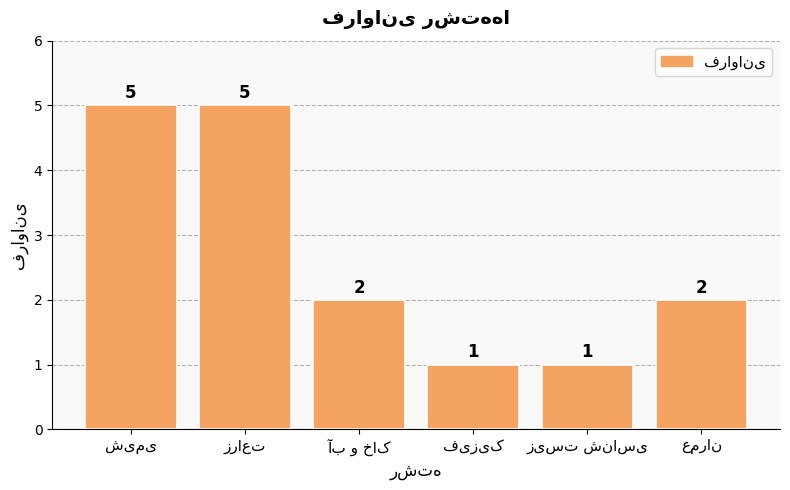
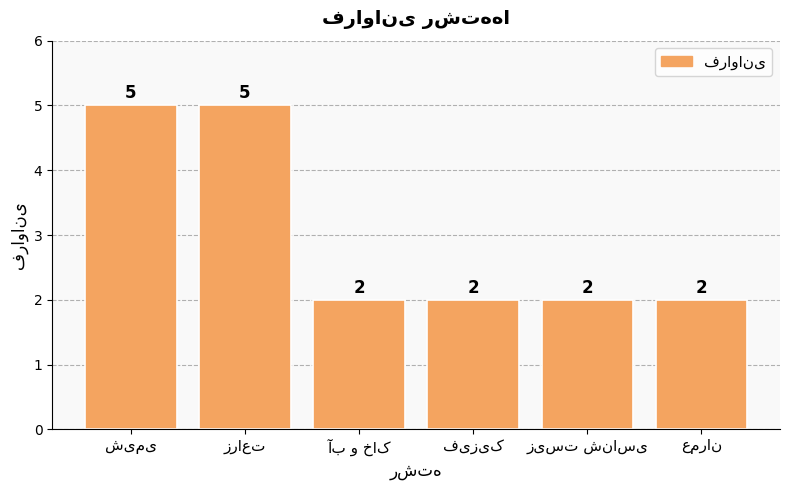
فیزیک: 1 -> 2
زیست شناسی: 1 -> 2
